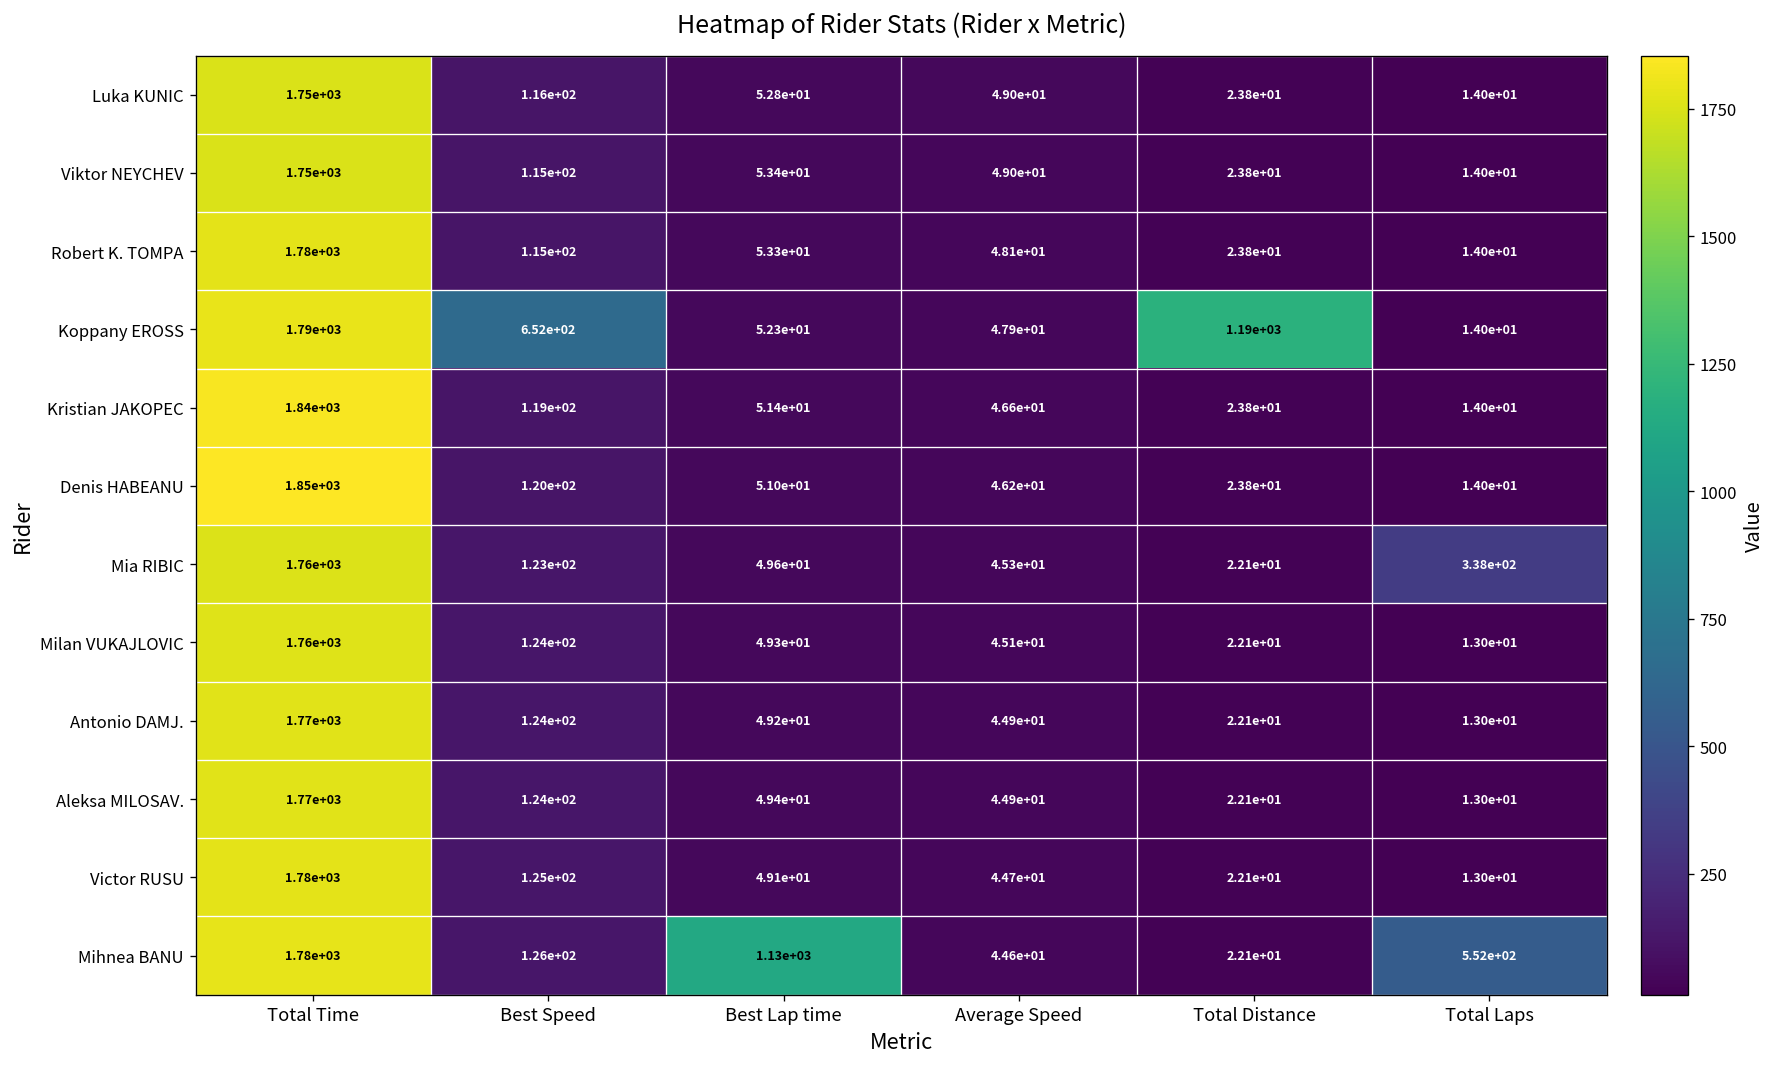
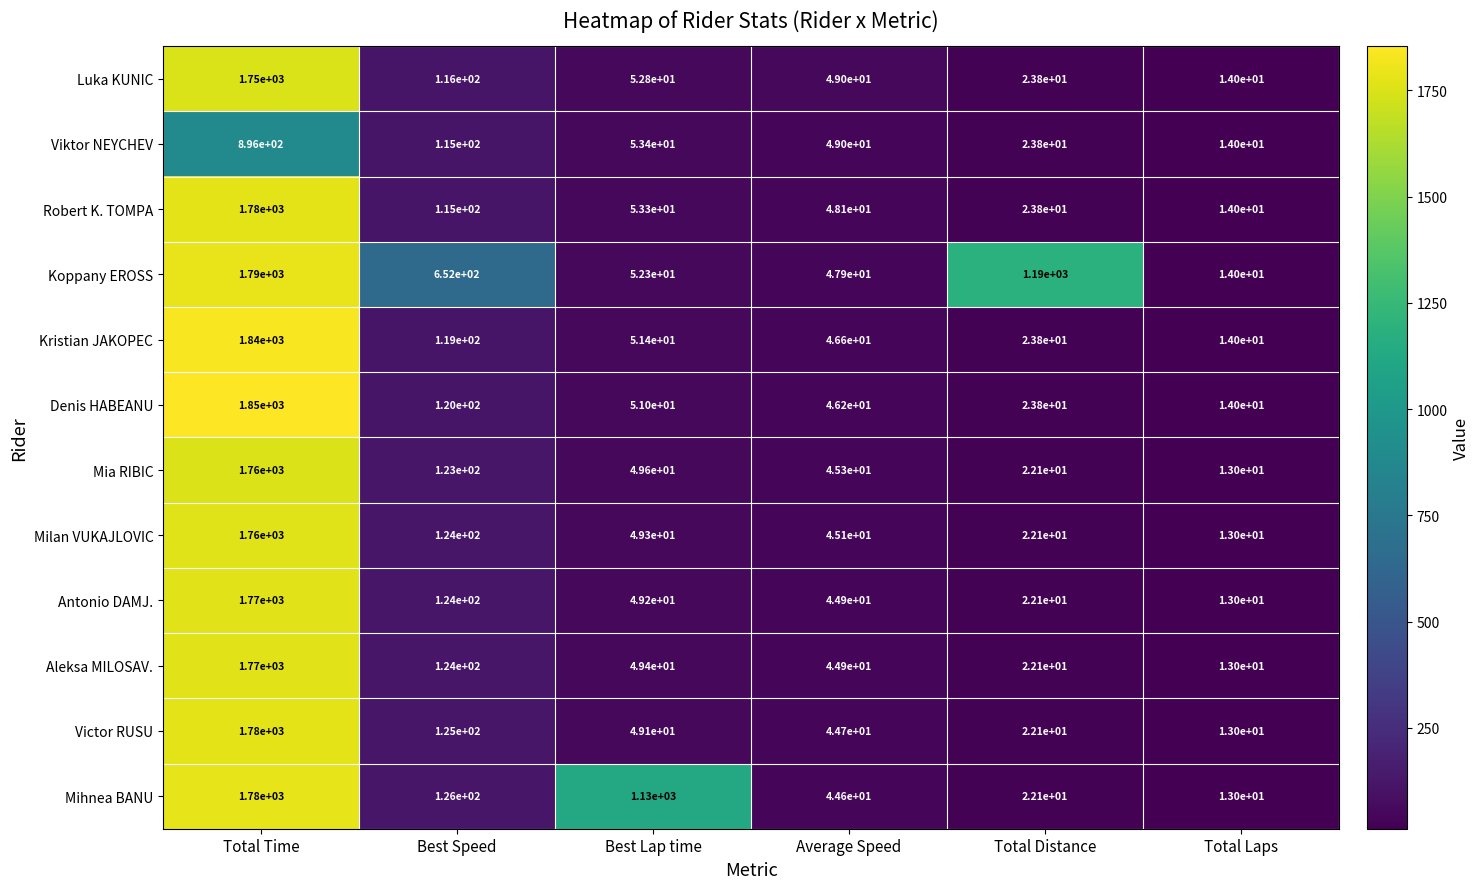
Viktor NEYCHEV, Total Time: 1.75e+03 -> 8.96e+02
Mia RIBIC, Total Laps: 3.38e+02 -> 1.30e+01
Mihnea BANU, Total Laps: 5.52e+02 -> 1.30e+01
